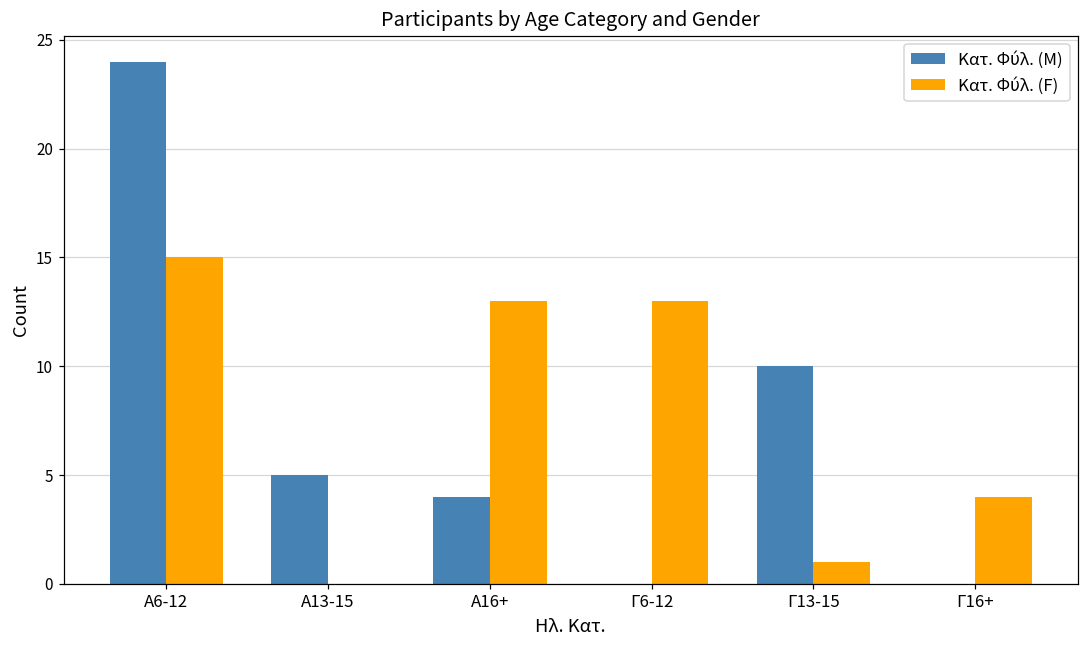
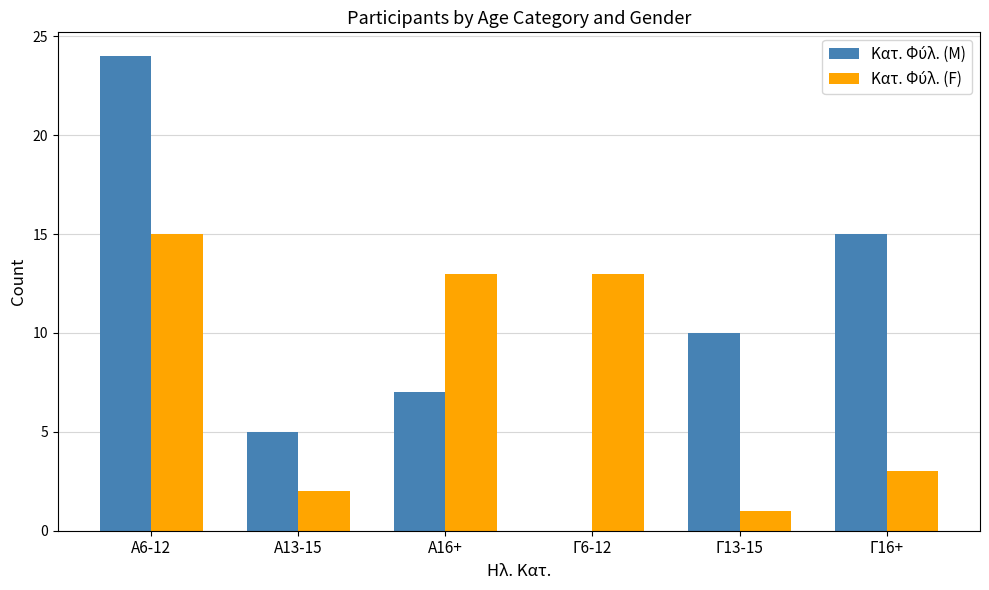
Κατ. Φύλ. (F), Α13-15: 0 -> 2
Κατ. Φύλ. (M), Α16+: 4 -> 7
Κατ. Φύλ. (M), Γ16+: 0 -> 15
Κατ. Φύλ. (F), Γ16+: 4 -> 3
